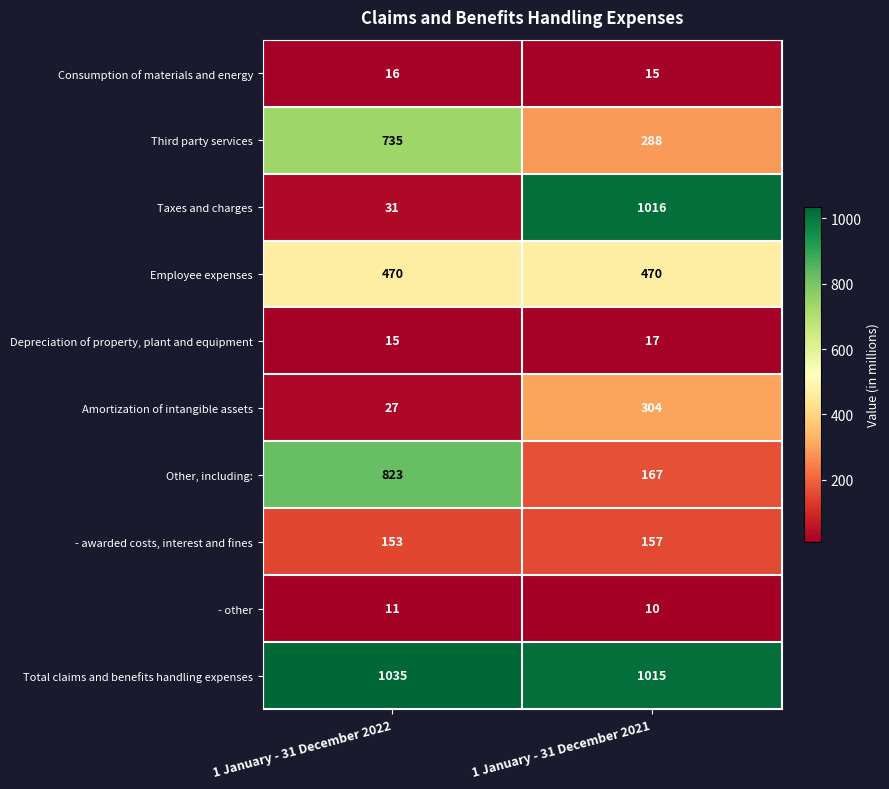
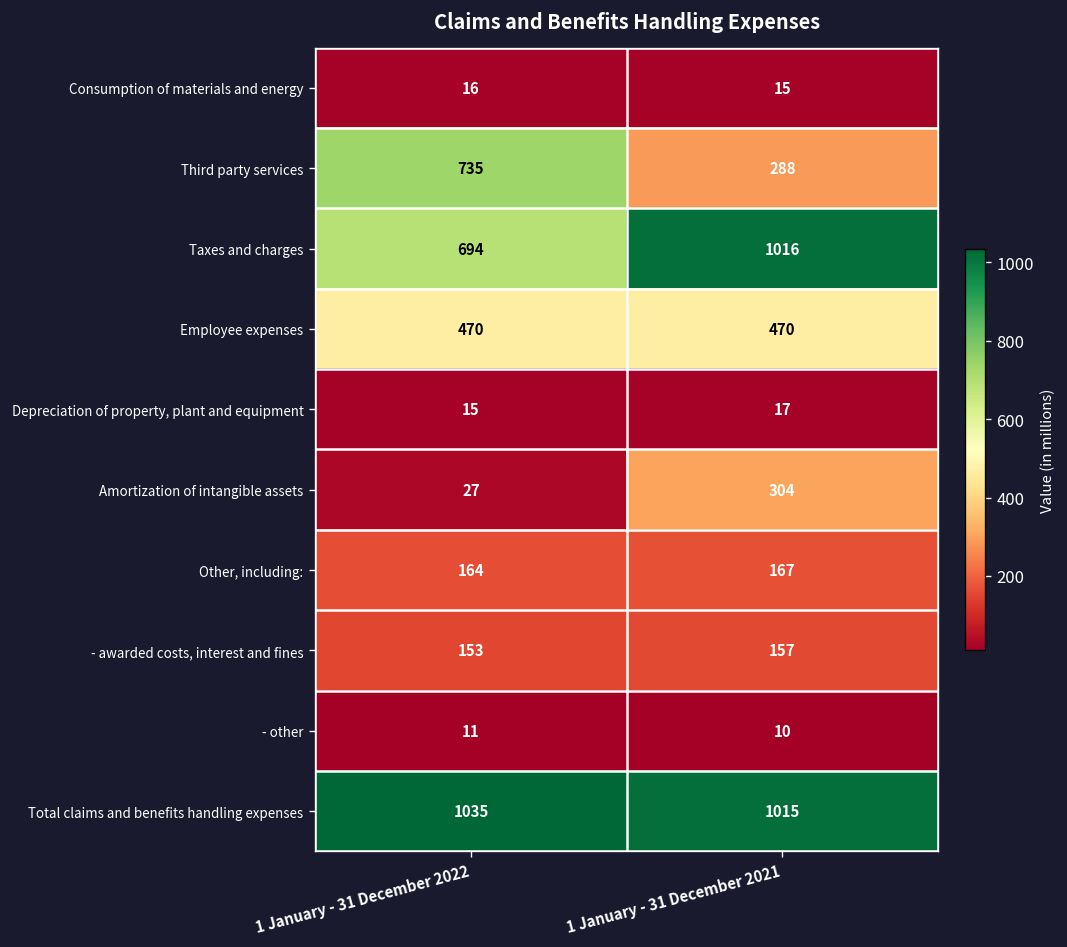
Taxes and charges, 1 January - 31 December 2022: 31 -> 694
Other, including:, 1 January - 31 December 2022: 823 -> 164
